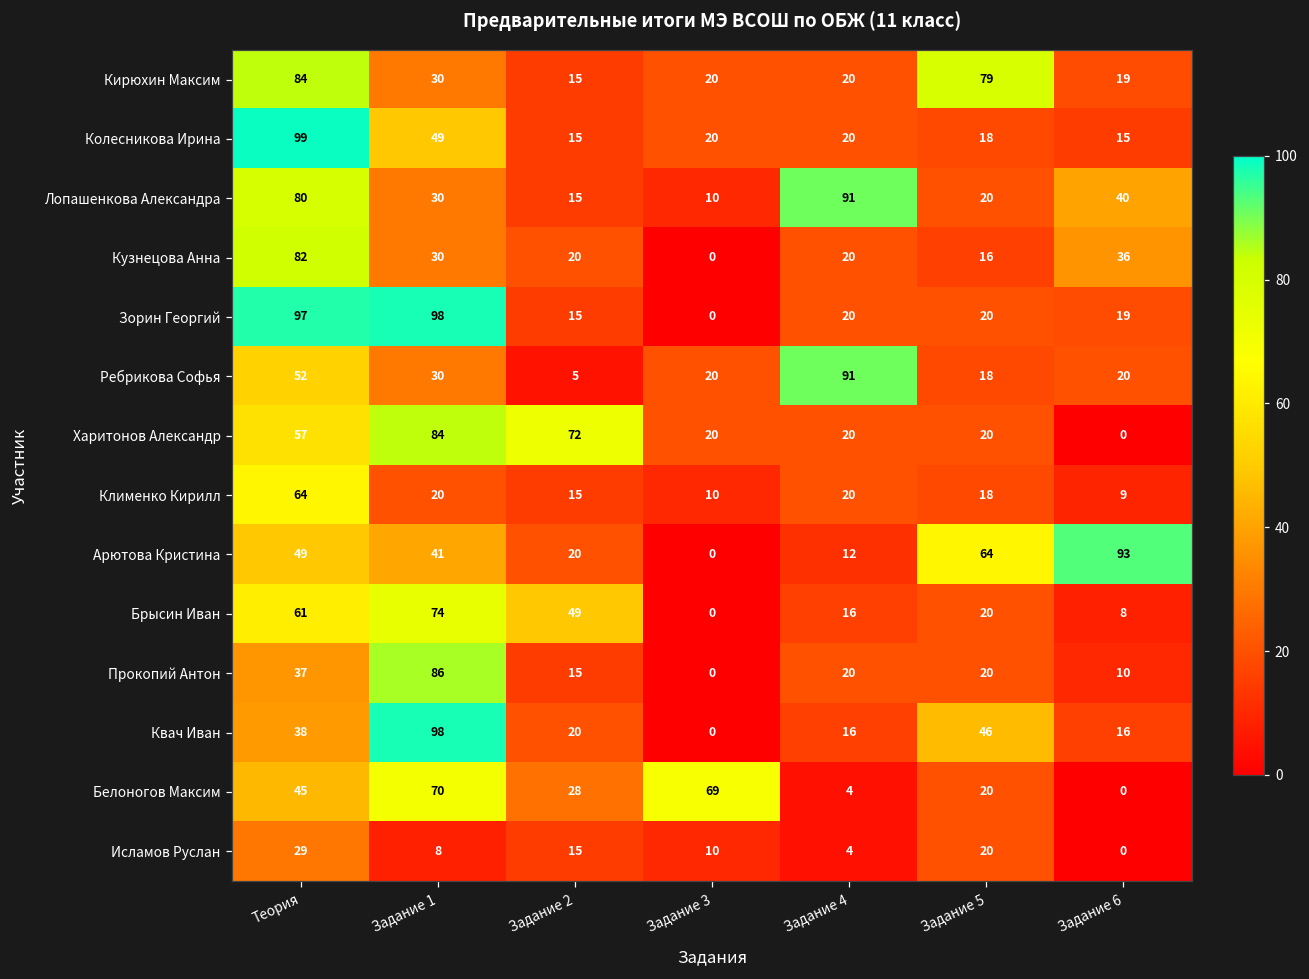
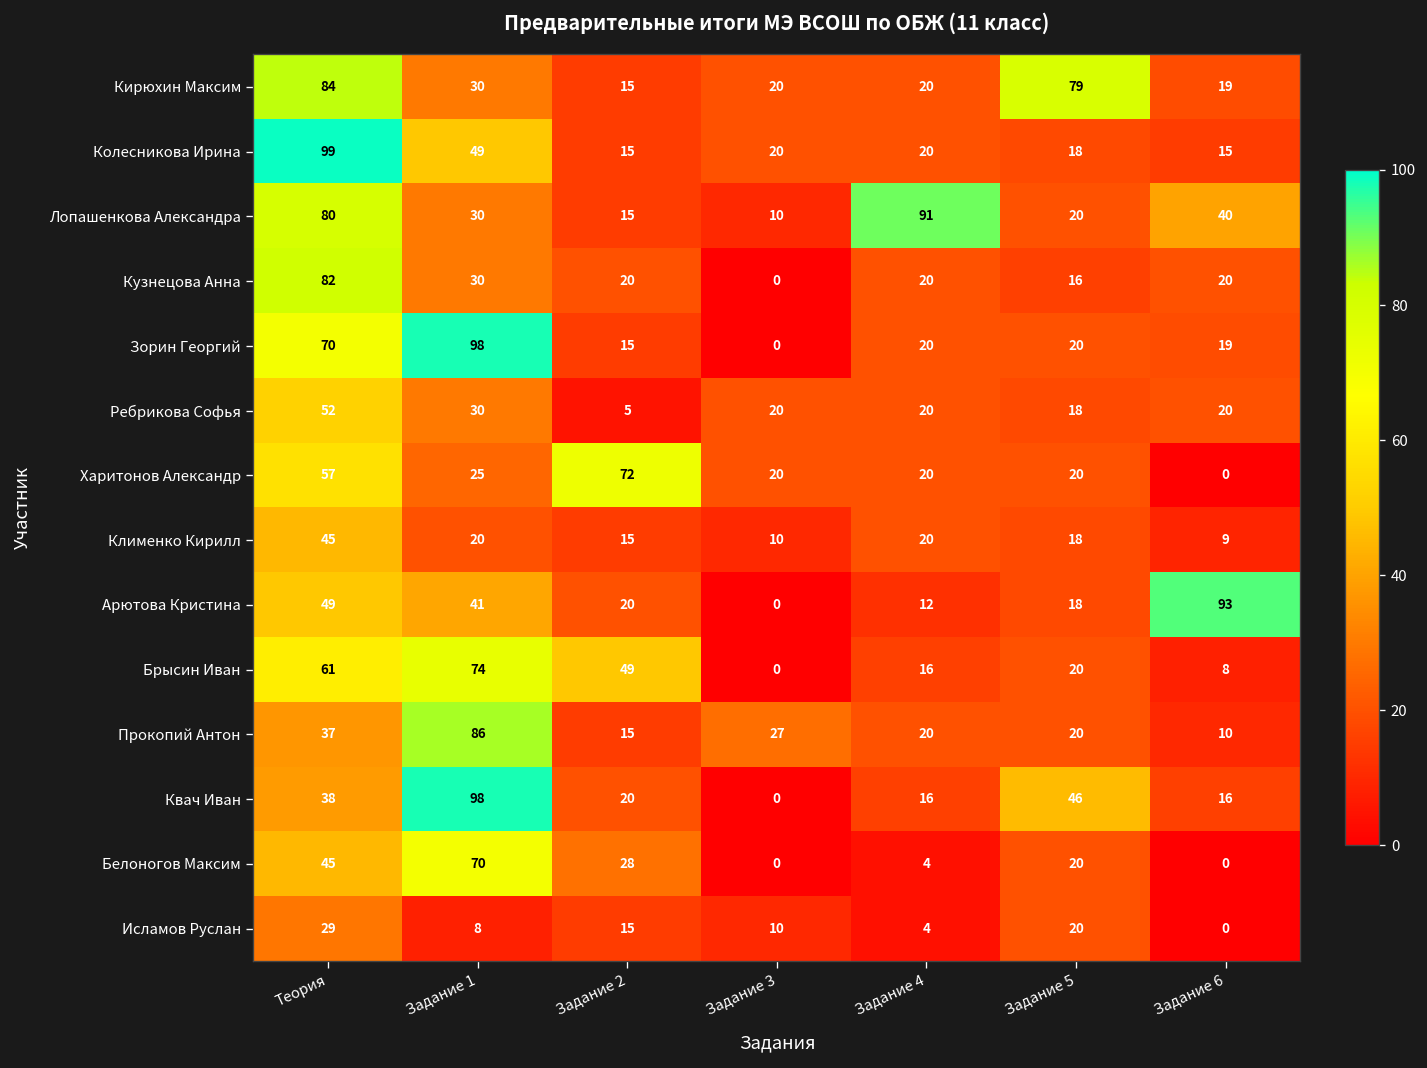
Кузнецова Анна, Задание 6: 36 -> 20
Зорин Георгий, Теория: 97 -> 70
Ребрикова Софья, Задание 4: 91 -> 20
Харитонов Александр, Задание 1: 84 -> 25
Клименко Кирилл, Теория: 64 -> 45
Арютова Кристина, Задание 5: 64 -> 18
Прокопий Антон, Задание 3: 0 -> 27
Белоногов Максим, Задание 3: 69 -> 0
